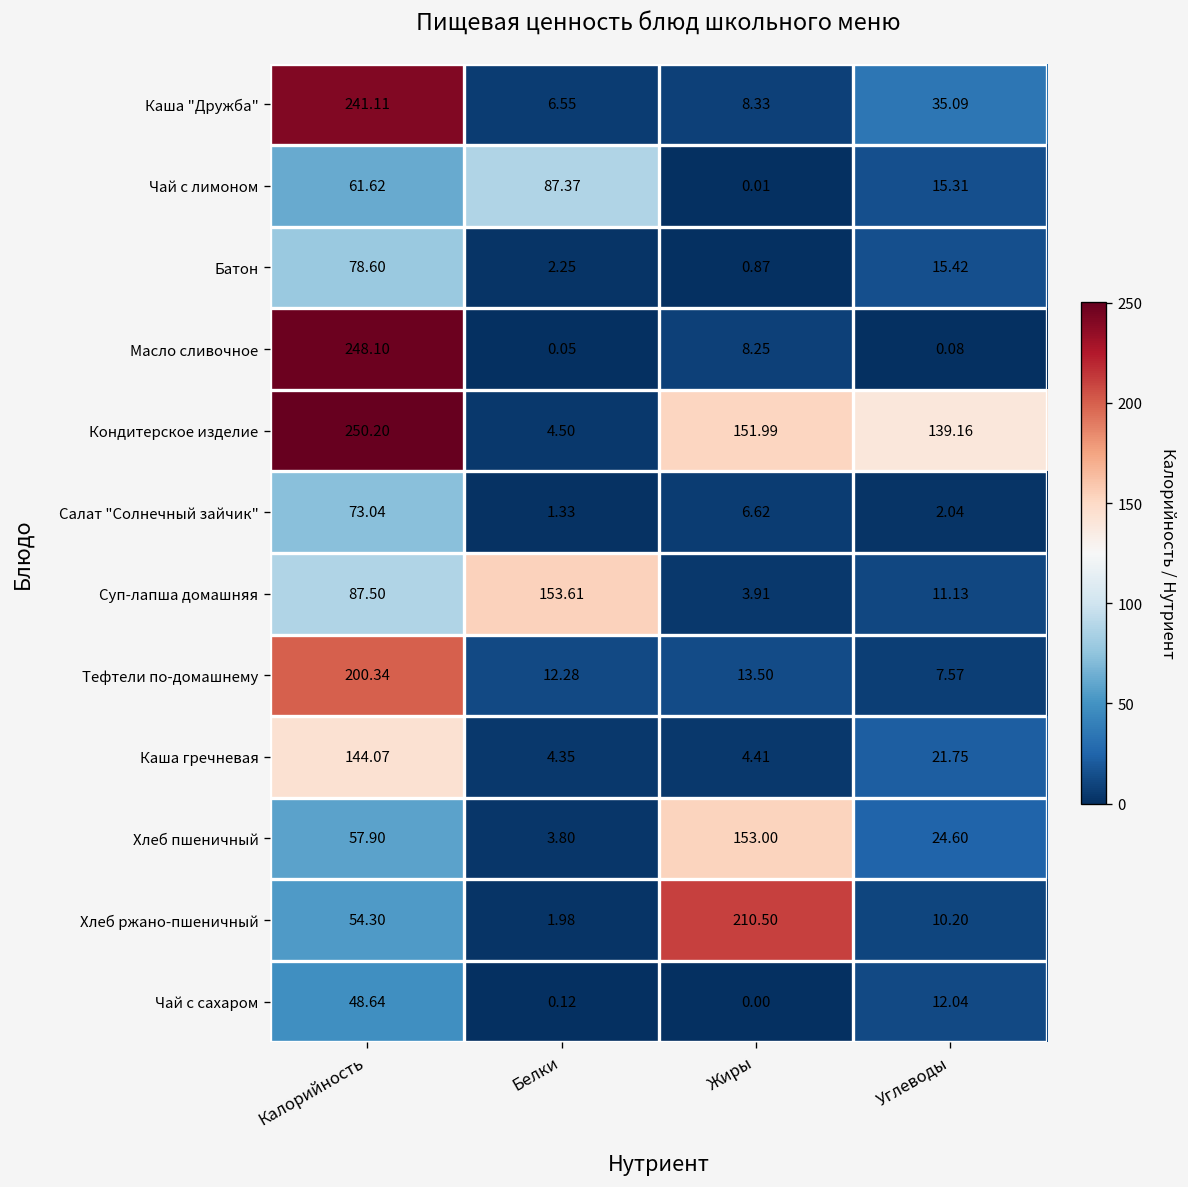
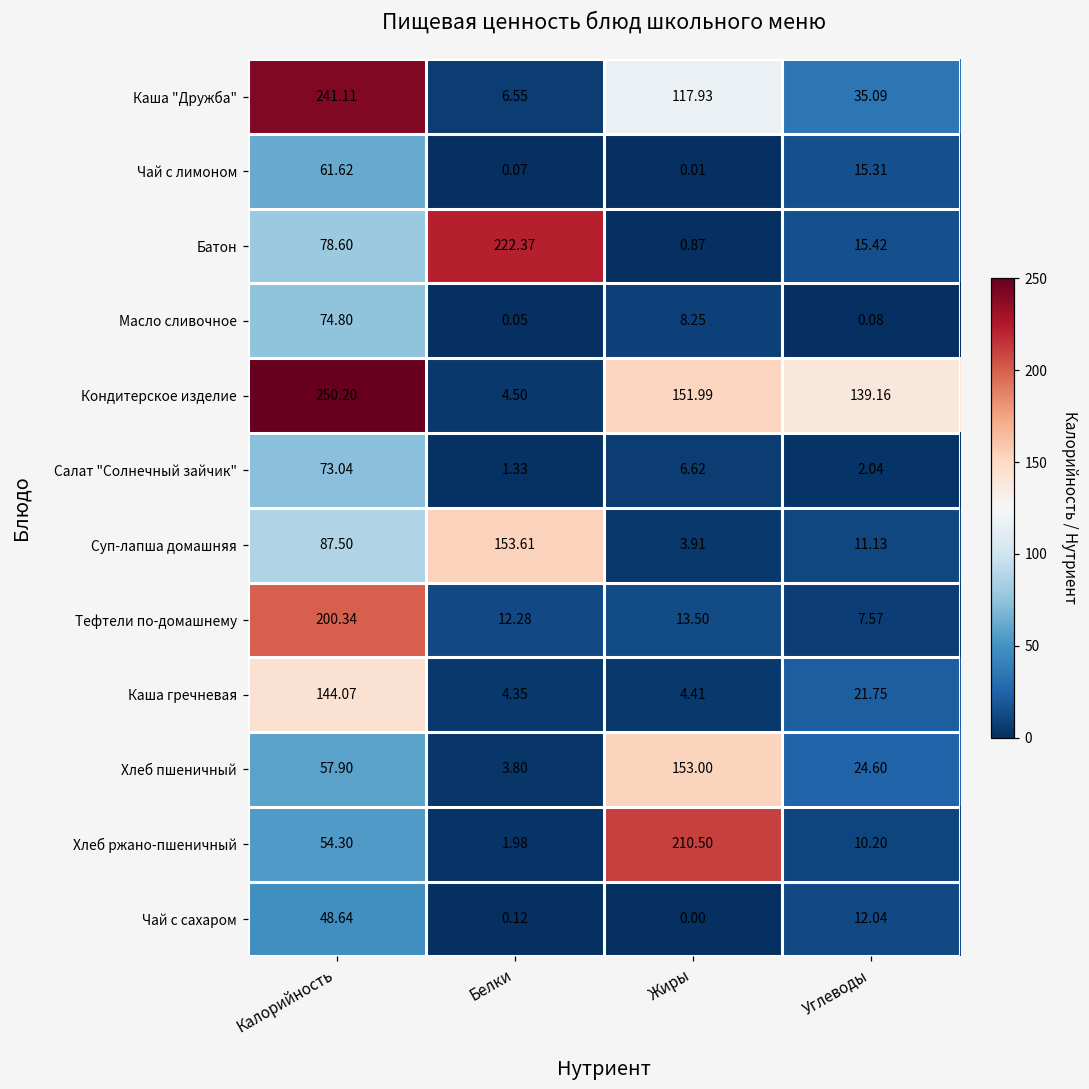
Каша "Дружба", Жиры: 8.33 -> 117.93
Чай с лимоном, Белки: 87.37 -> 0.07
Батон, Белки: 2.25 -> 222.37
Масло сливочное, Калорийность: 248.10 -> 74.80
